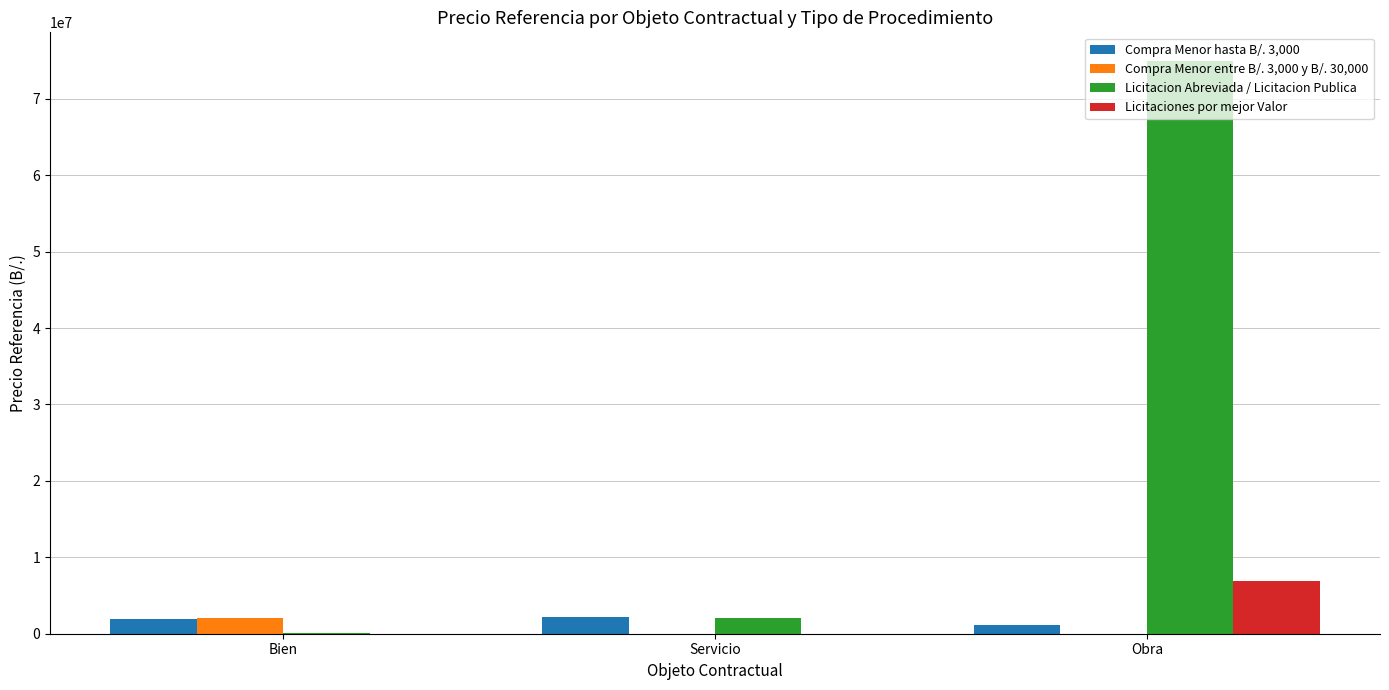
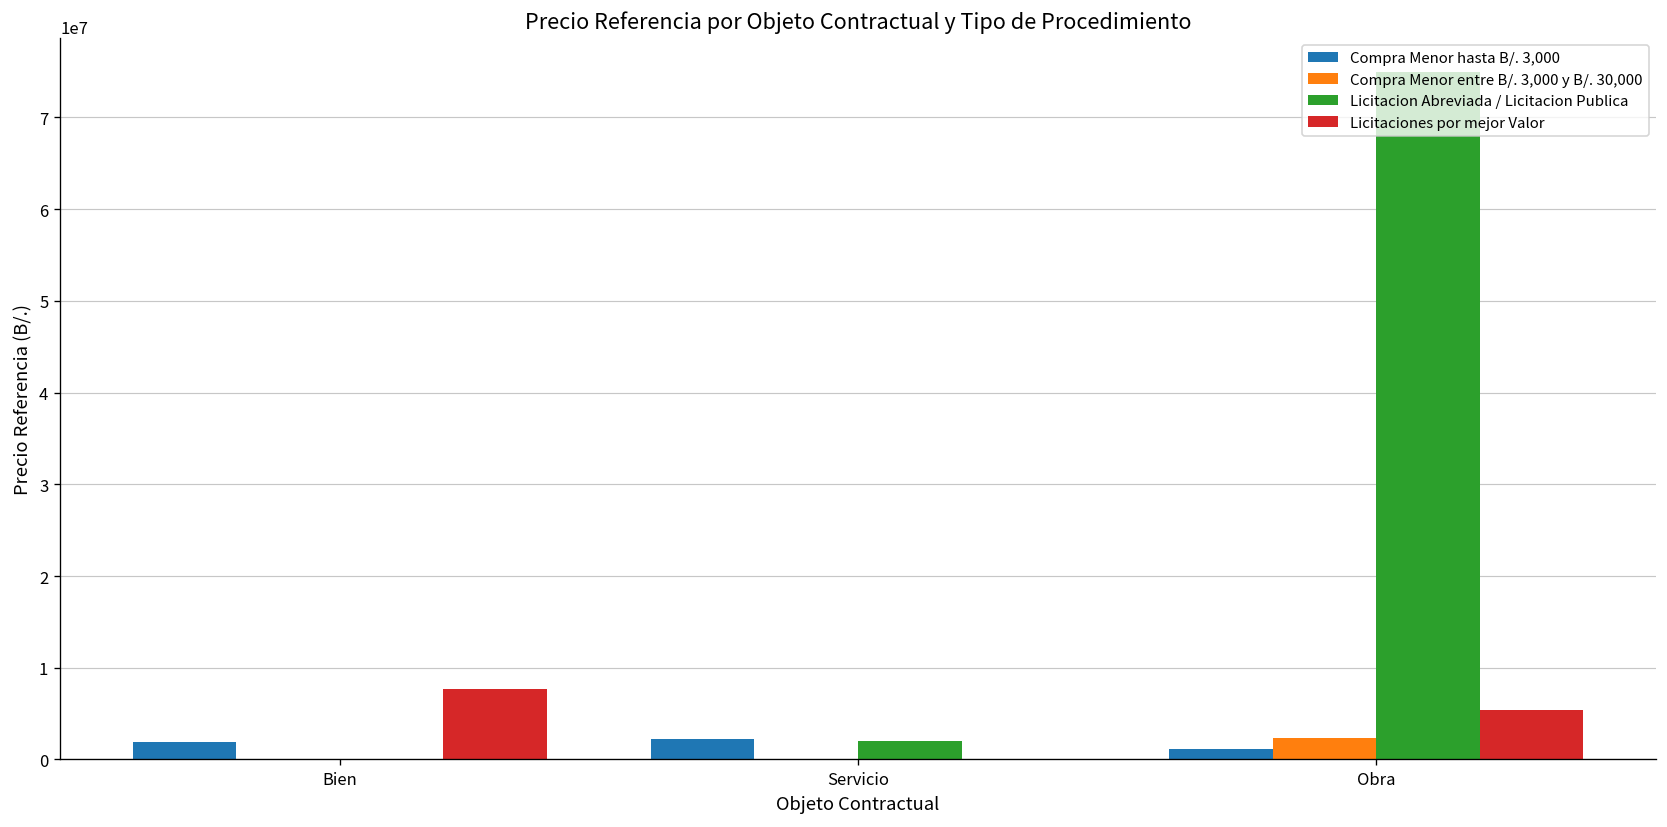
Compra Menor entre B/. 3,000 y B/. 30,000, Bien: 2000000 -> 0
Licitaciones por mejor Valor, Bien: 0 -> 8000000
Compra Menor entre B/. 3,000 y B/. 30,000, Obra: 0 -> 2000000
Licitaciones por mejor Valor, Obra: 7000000 -> 5000000
